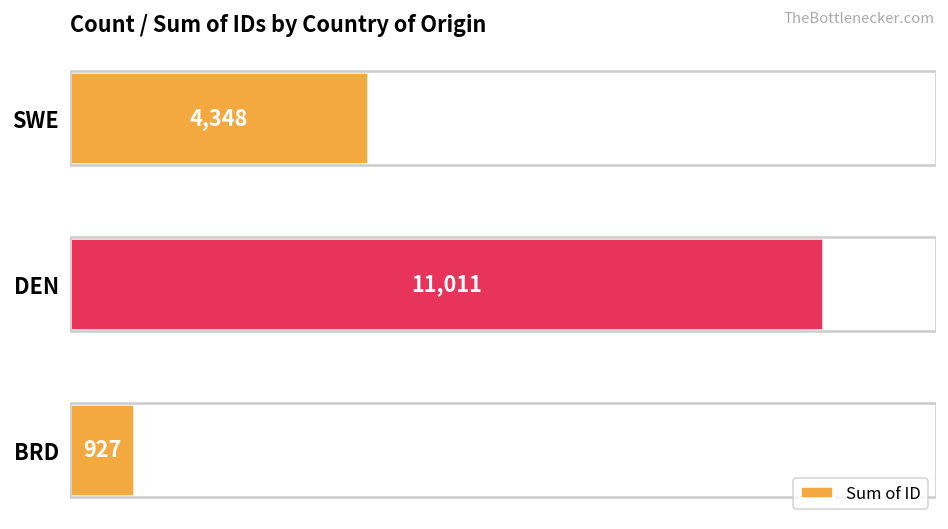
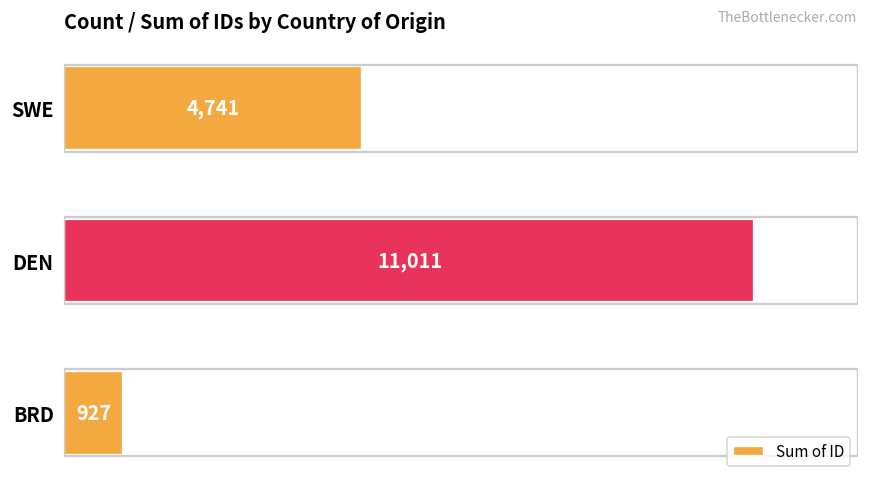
SWE: 4,348 -> 4,741
